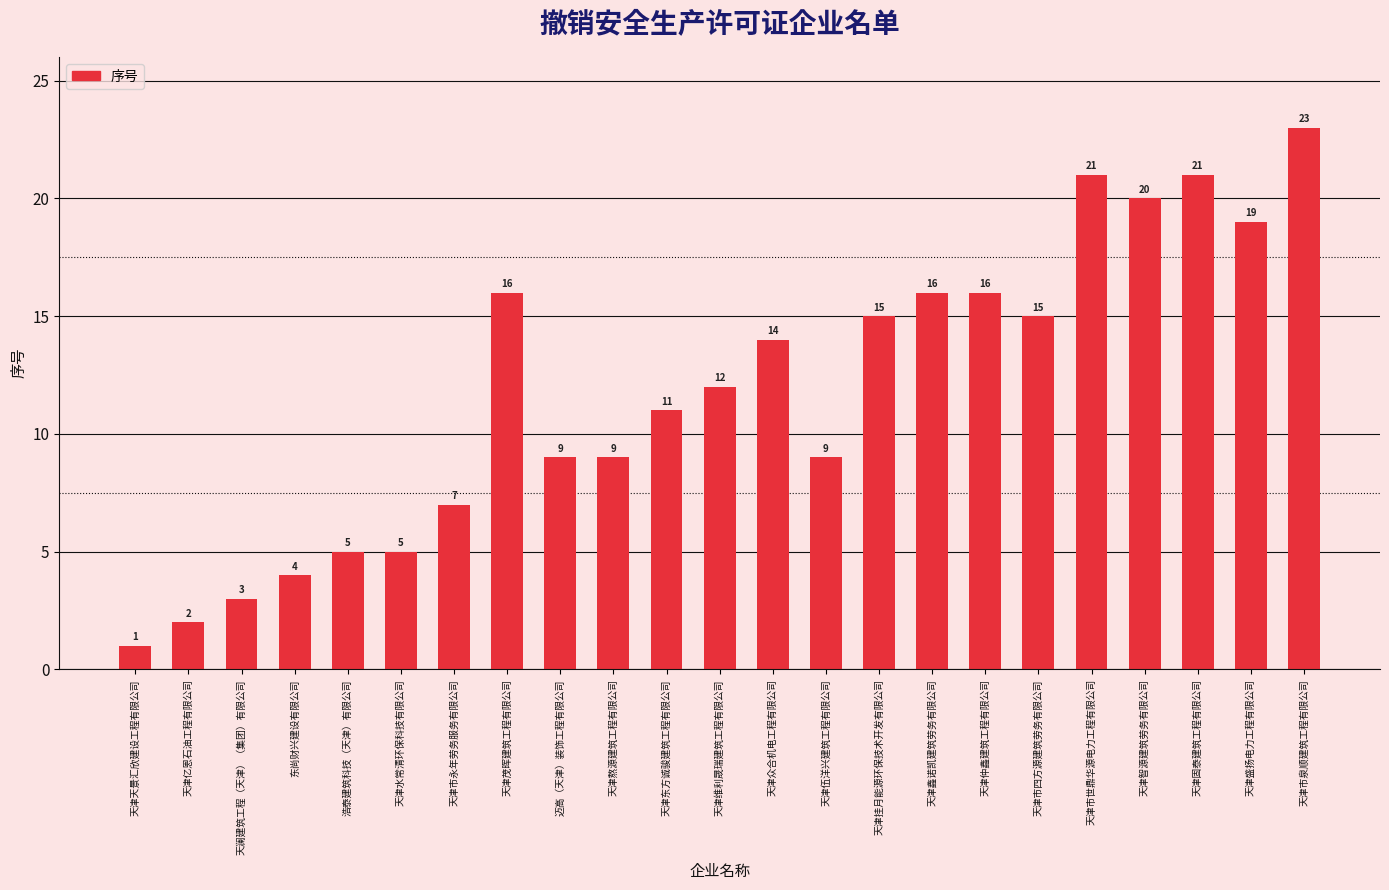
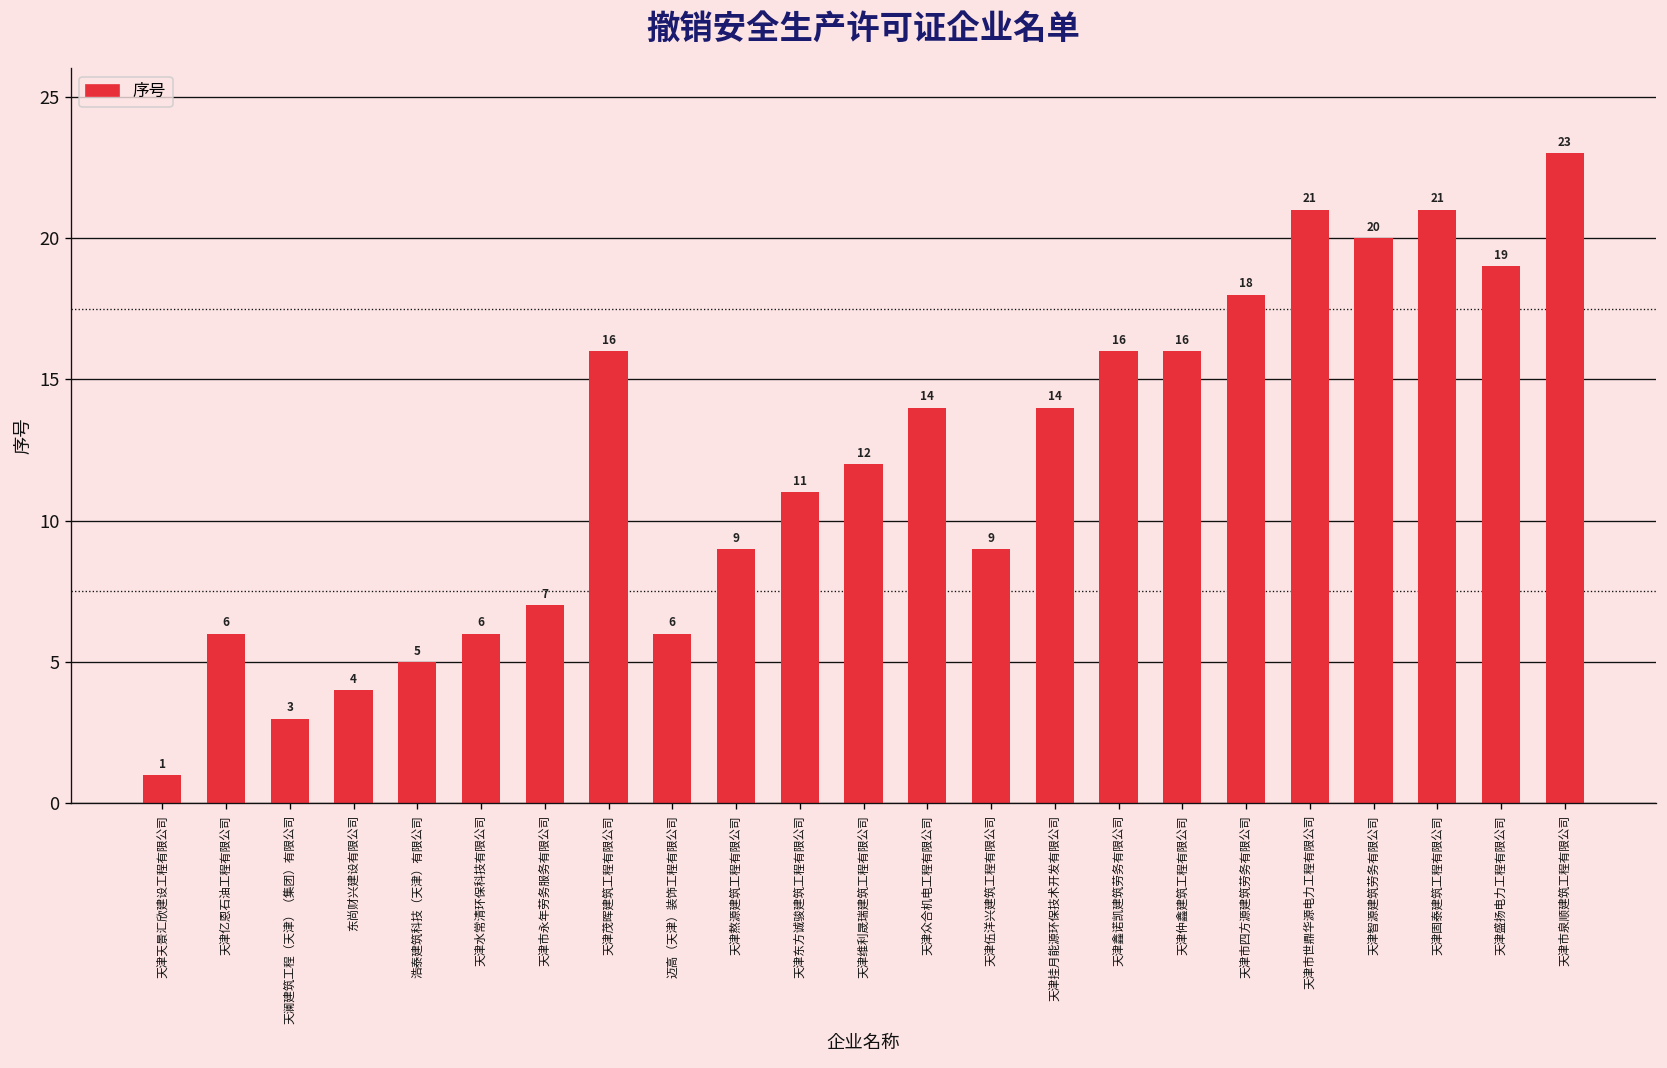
天津亿恩石油工程有限公司: 2 -> 6
天津水常清环保科技有限公司: 5 -> 6
迈高（天津）装饰工程有限公司: 9 -> 6
天津挂月能源环保技术开发有限公司: 15 -> 14
天津市四方源建筑劳务有限公司: 15 -> 18
